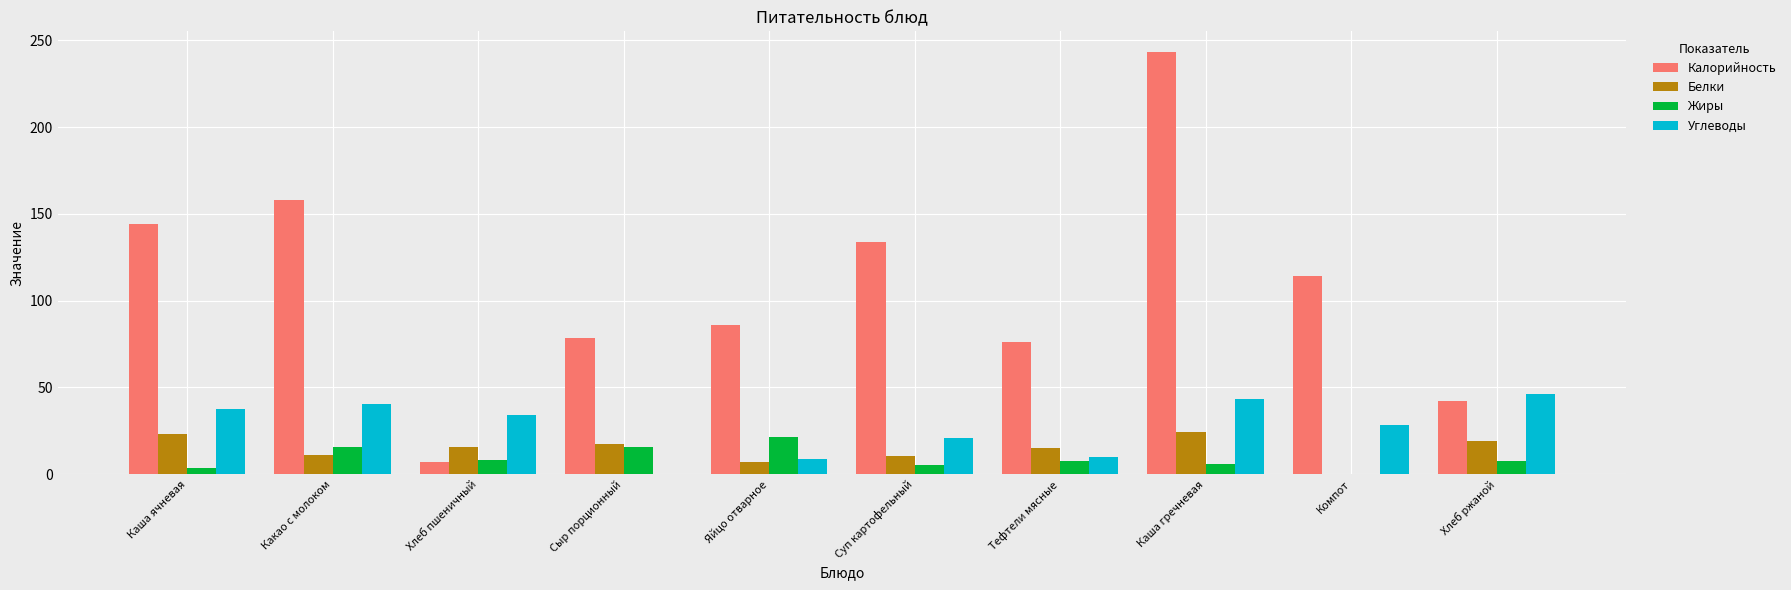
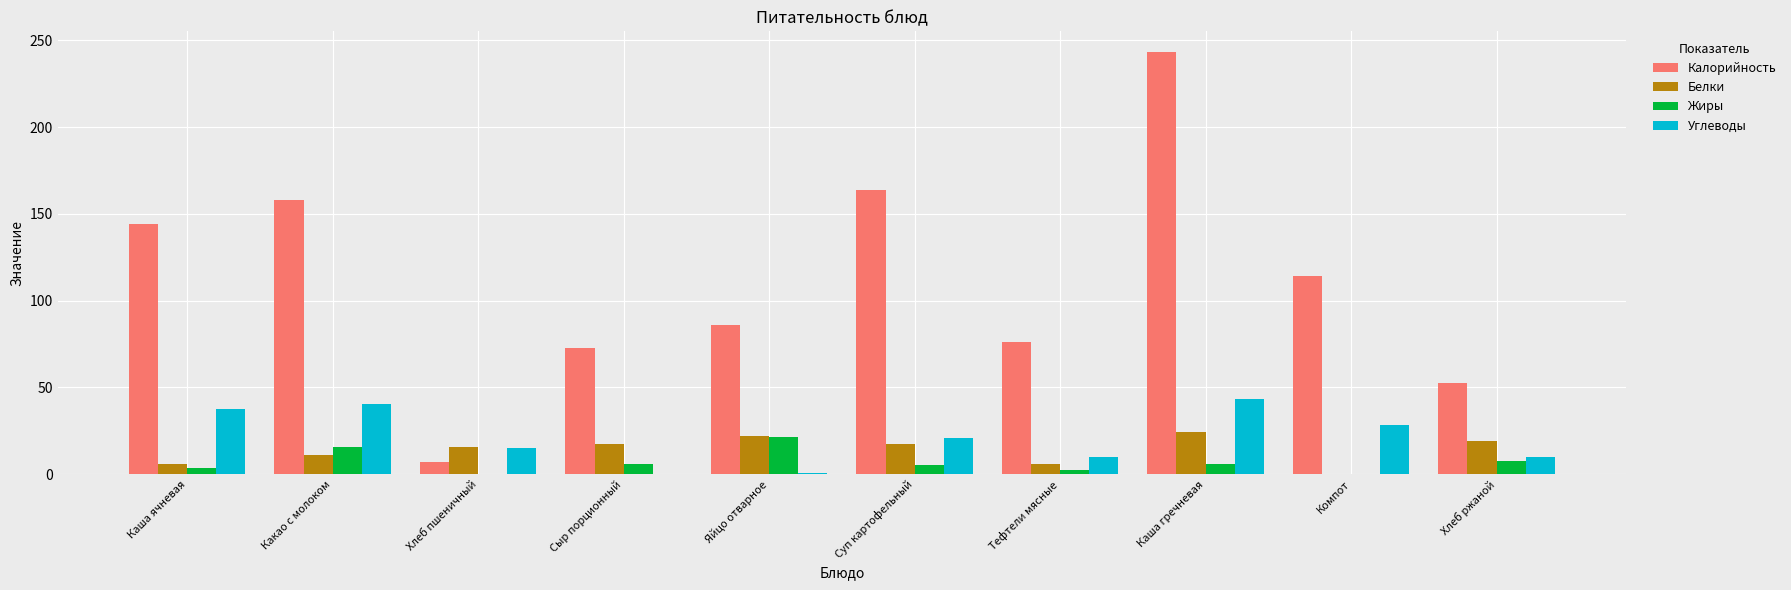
Белки, Каша ячневая: 23 -> 6
Жиры, Хлеб пшеничный: 8 -> 0
Углеводы, Хлеб пшеничный: 34 -> 15
Калорийность, Сыр порционный: 78 -> 73
Жиры, Сыр порционный: 15 -> 6
Белки, Яйцо отварное: 7 -> 22
Углеводы, Яйцо отварное: 9 -> 0
Калорийность, Суп картофельный: 134 -> 164
Белки, Суп картофельный: 10 -> 18
Белки, Тефтели мясные: 15 -> 6
Жиры, Тефтели мясные: 8 -> 3
Калорийность, Хлеб ржаной: 42 -> 52
Углеводы, Хлеб ржаной: 46 -> 10
